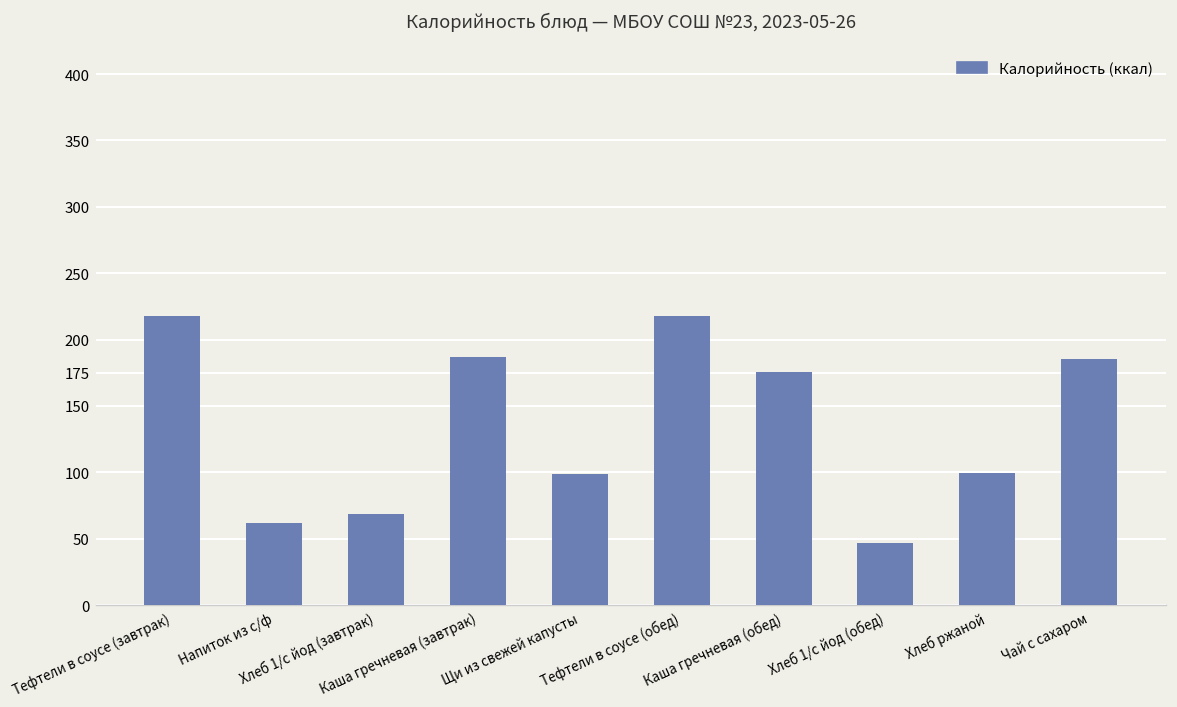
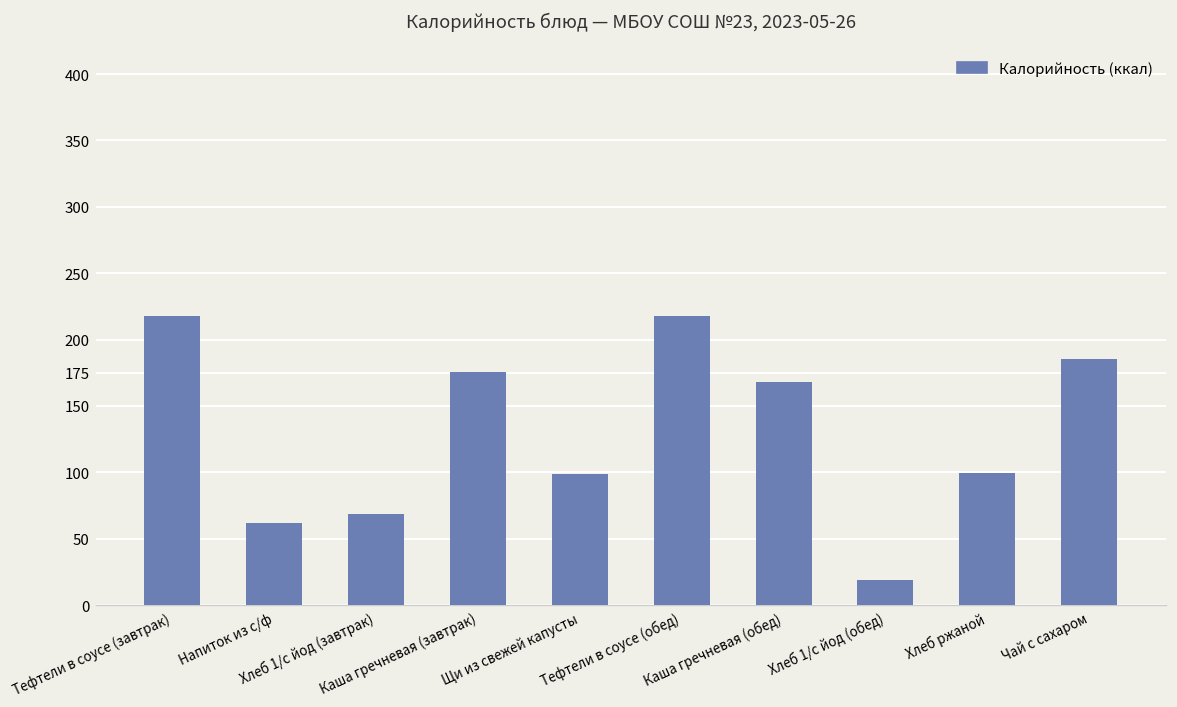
Каша гречневая (завтрак): 187 -> 176
Каша гречневая (обед): 176 -> 168
Хлеб 1/с йод (обед): 46 -> 19
